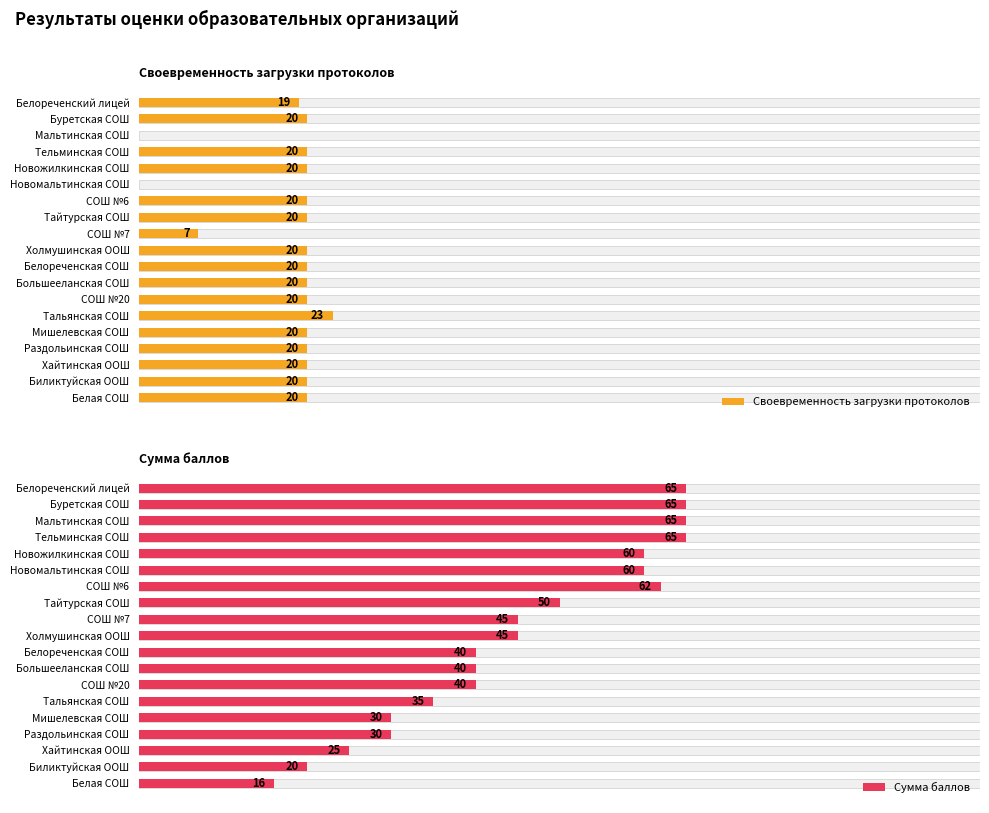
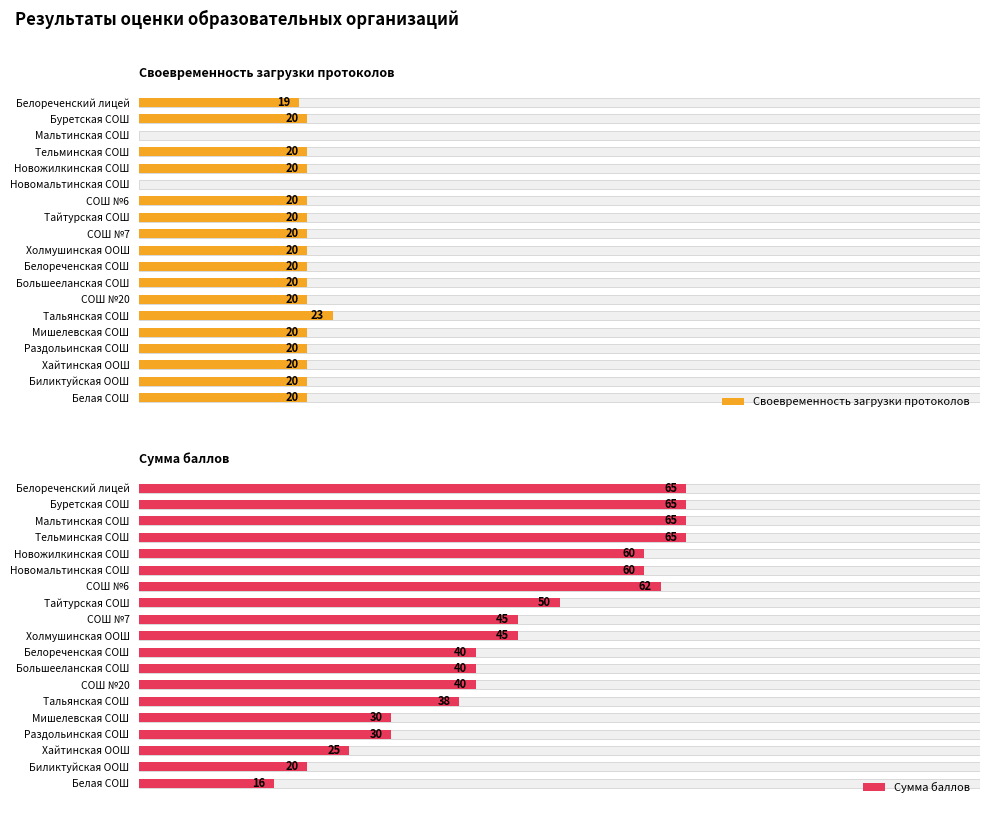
Своевременность загрузки протоколов, Своевременность загрузки протоколов, СОШ №7: 7 -> 20
Сумма баллов, Сумма баллов, Тальянская СОШ: 35 -> 38
